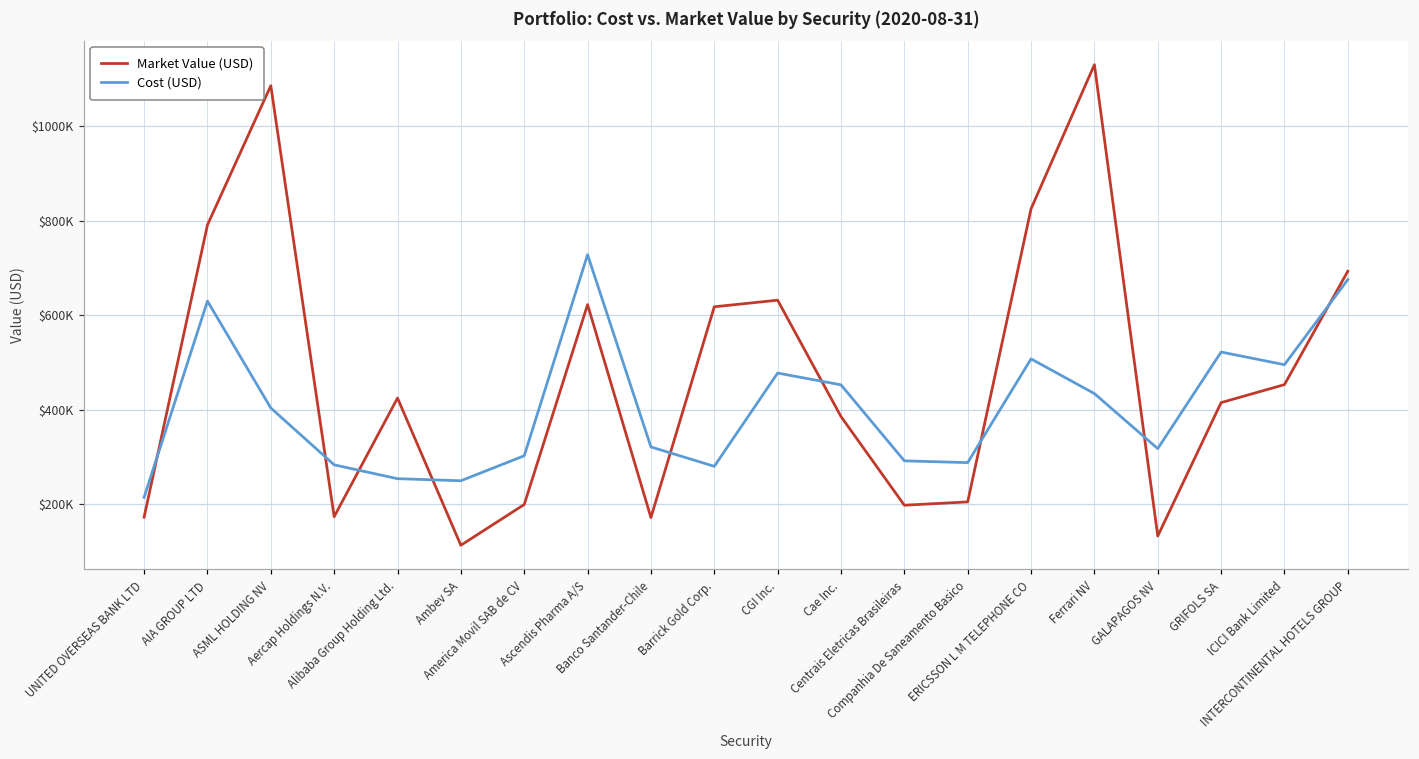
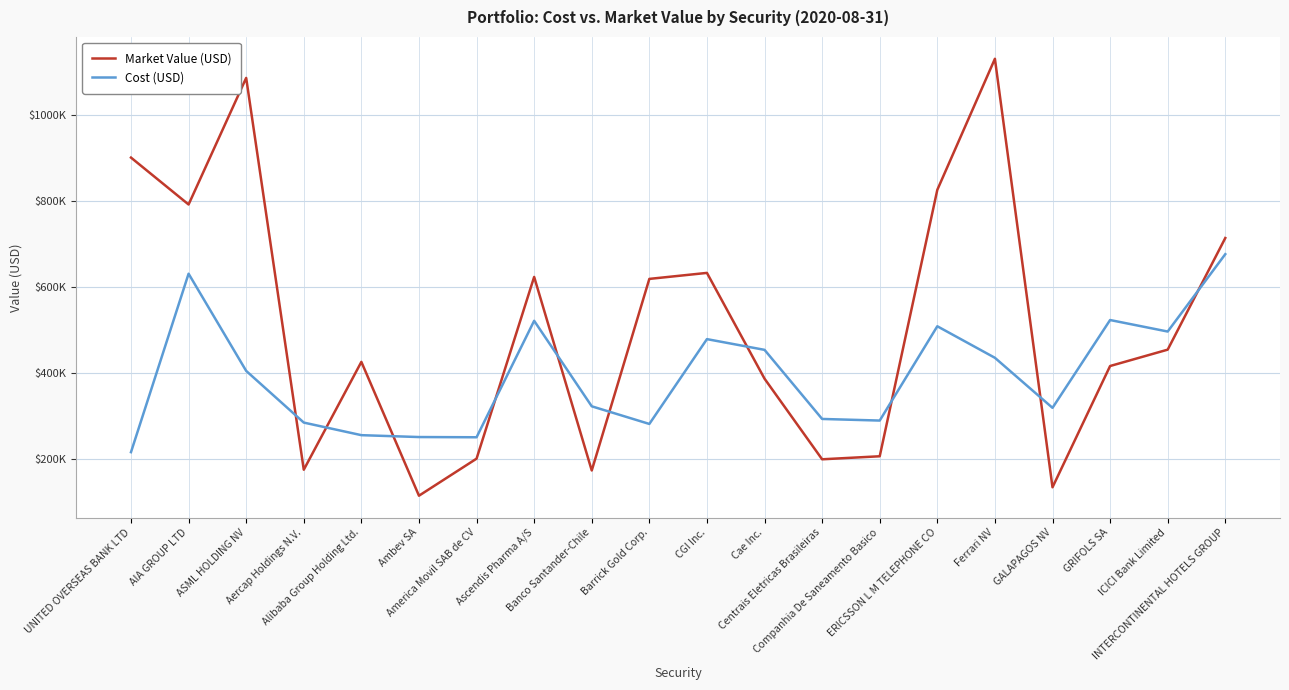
Market Value (USD), UNITED OVERSEAS BANK LTD: $170000 -> $900000
Cost (USD), America Movil SAB de CV: $300000 -> $250000
Cost (USD), Ascendis Pharma A/S: $730000 -> $520000
Market Value (USD), INTERCONTINENTAL HOTELS GROUP: $690000 -> $710000
